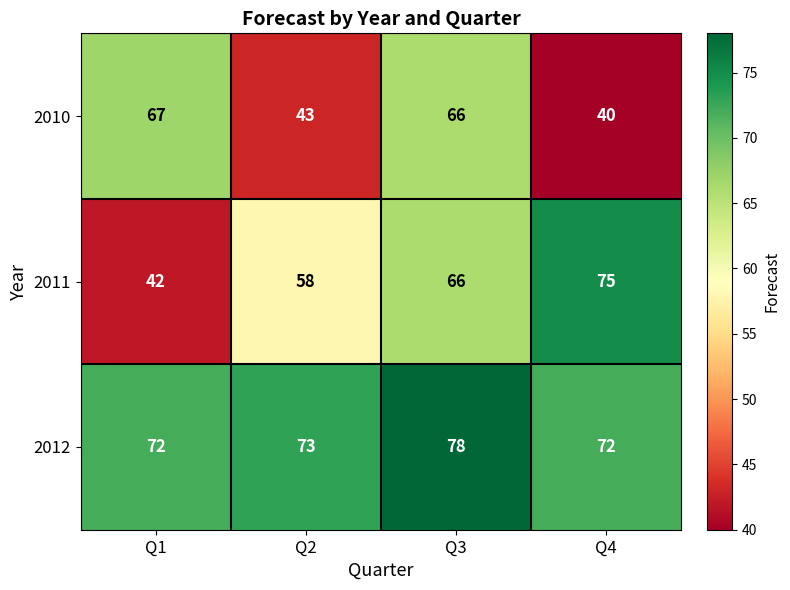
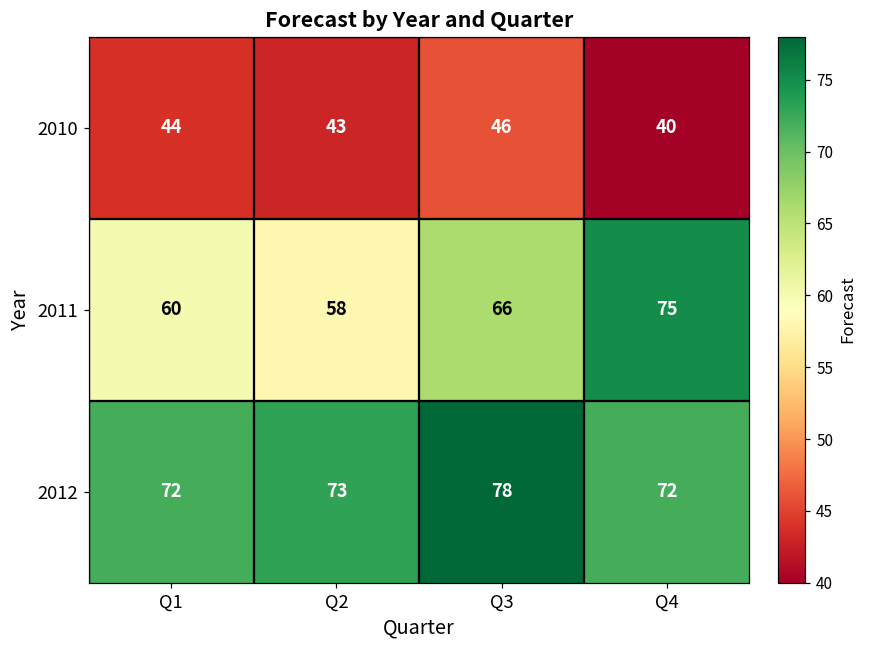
2010, Q1: 67 -> 44
2010, Q3: 66 -> 46
2011, Q1: 42 -> 60
